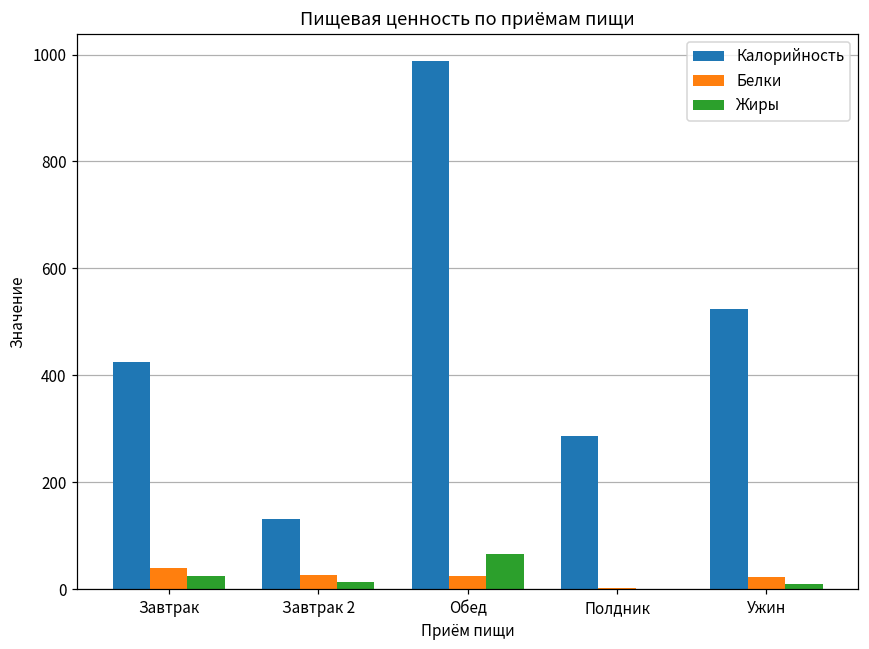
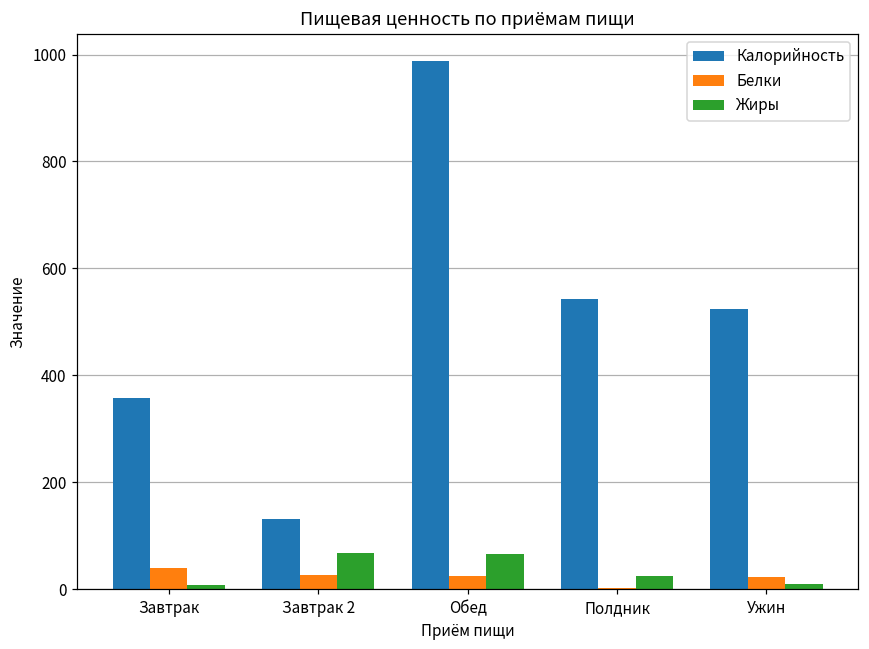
Калорийность, Завтрак: 420 -> 360
Жиры, Завтрак: 30 -> 10
Жиры, Завтрак 2: 10 -> 70
Калорийность, Полдник: 290 -> 540
Жиры, Полдник: 0 -> 30
